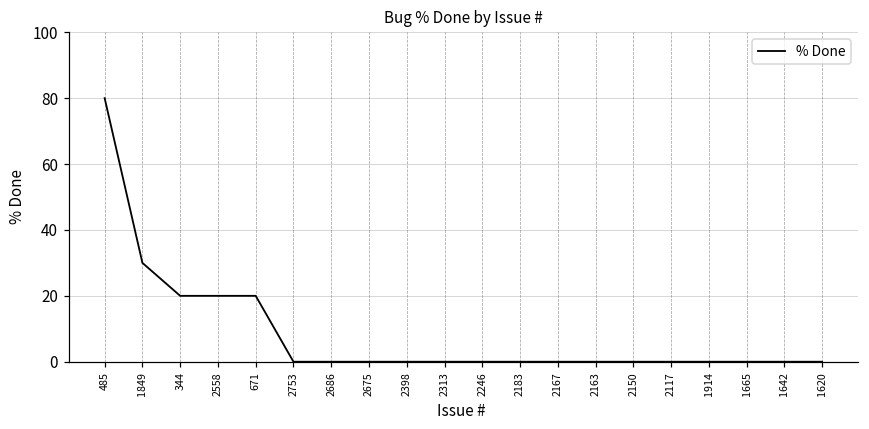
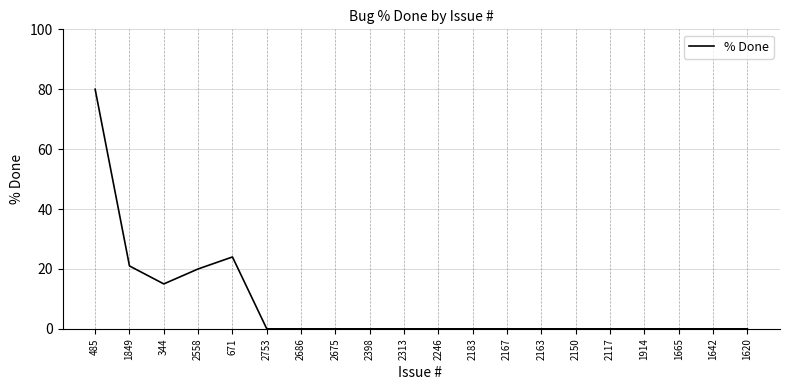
1849: 30 -> 21
344: 20 -> 15
671: 20 -> 24
